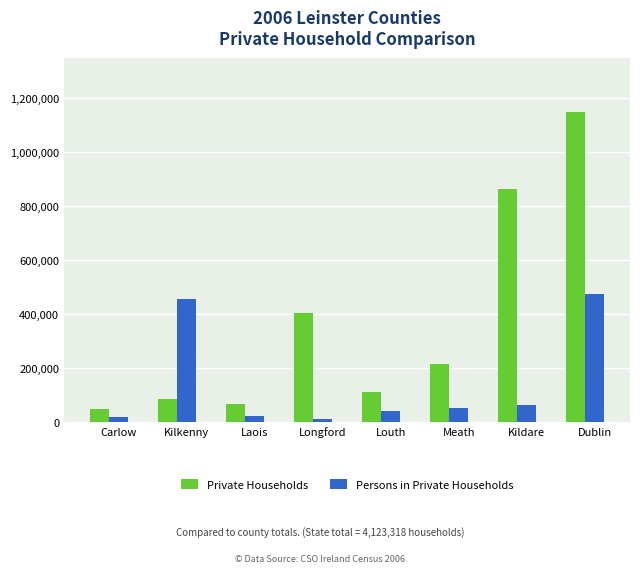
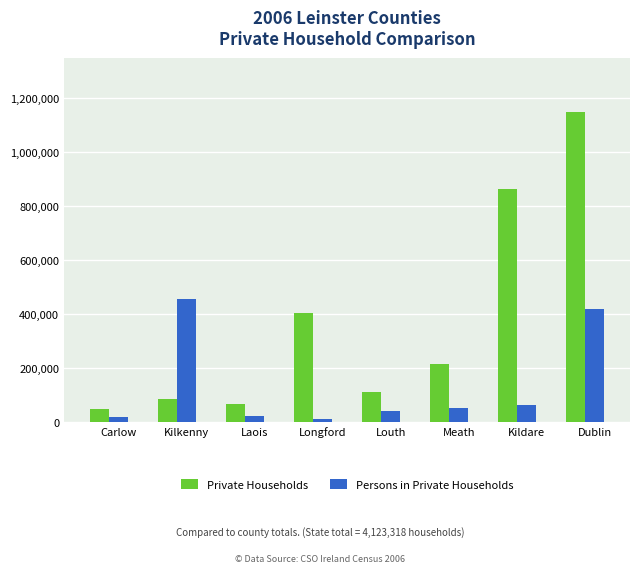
Persons in Private Households, Dublin: 470,000 -> 420,000
